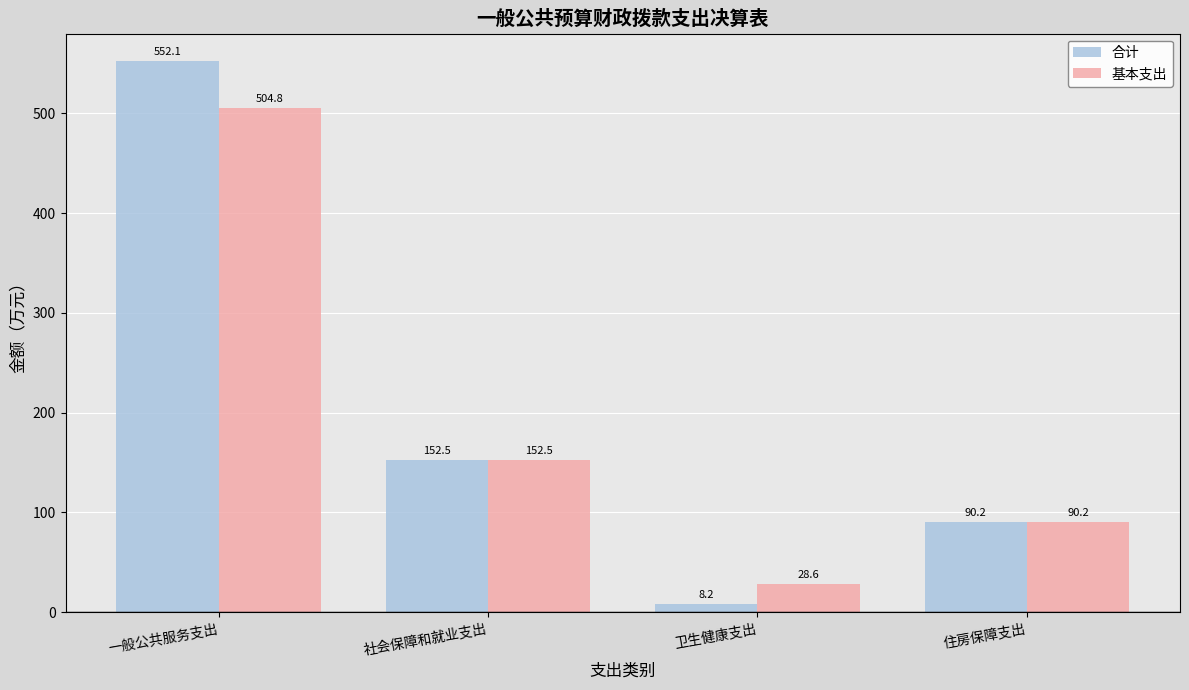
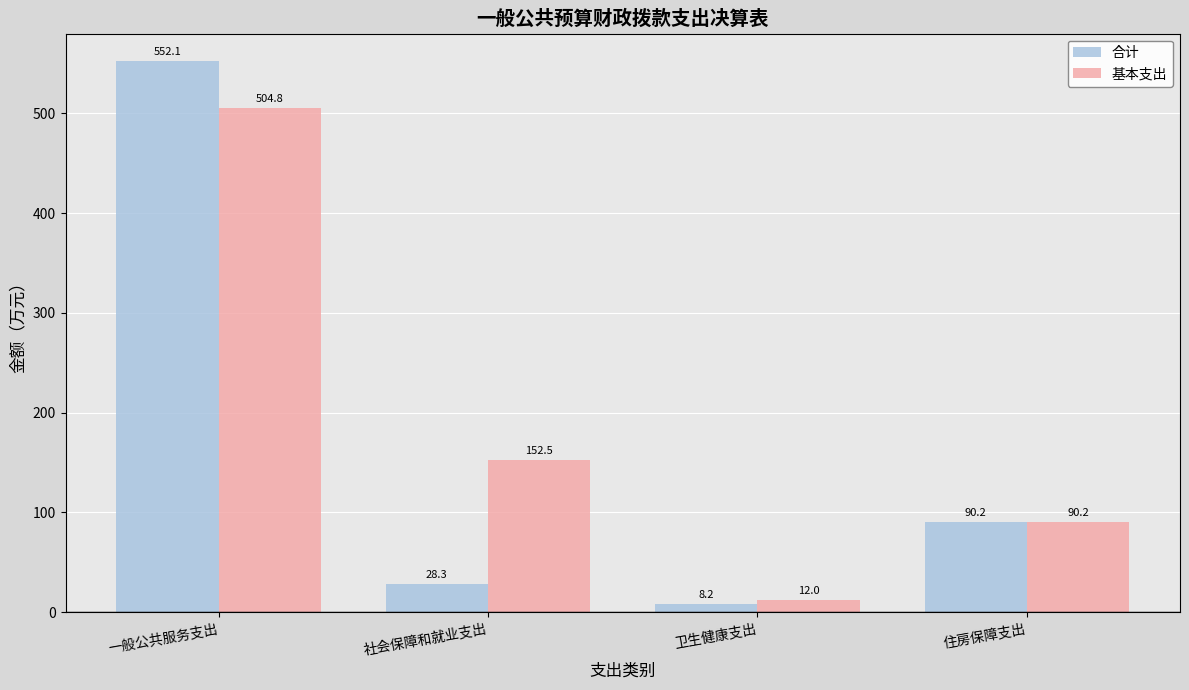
合计, 社会保障和就业支出: 152.5 -> 28.3
基本支出, 卫生健康支出: 28.6 -> 12.0
